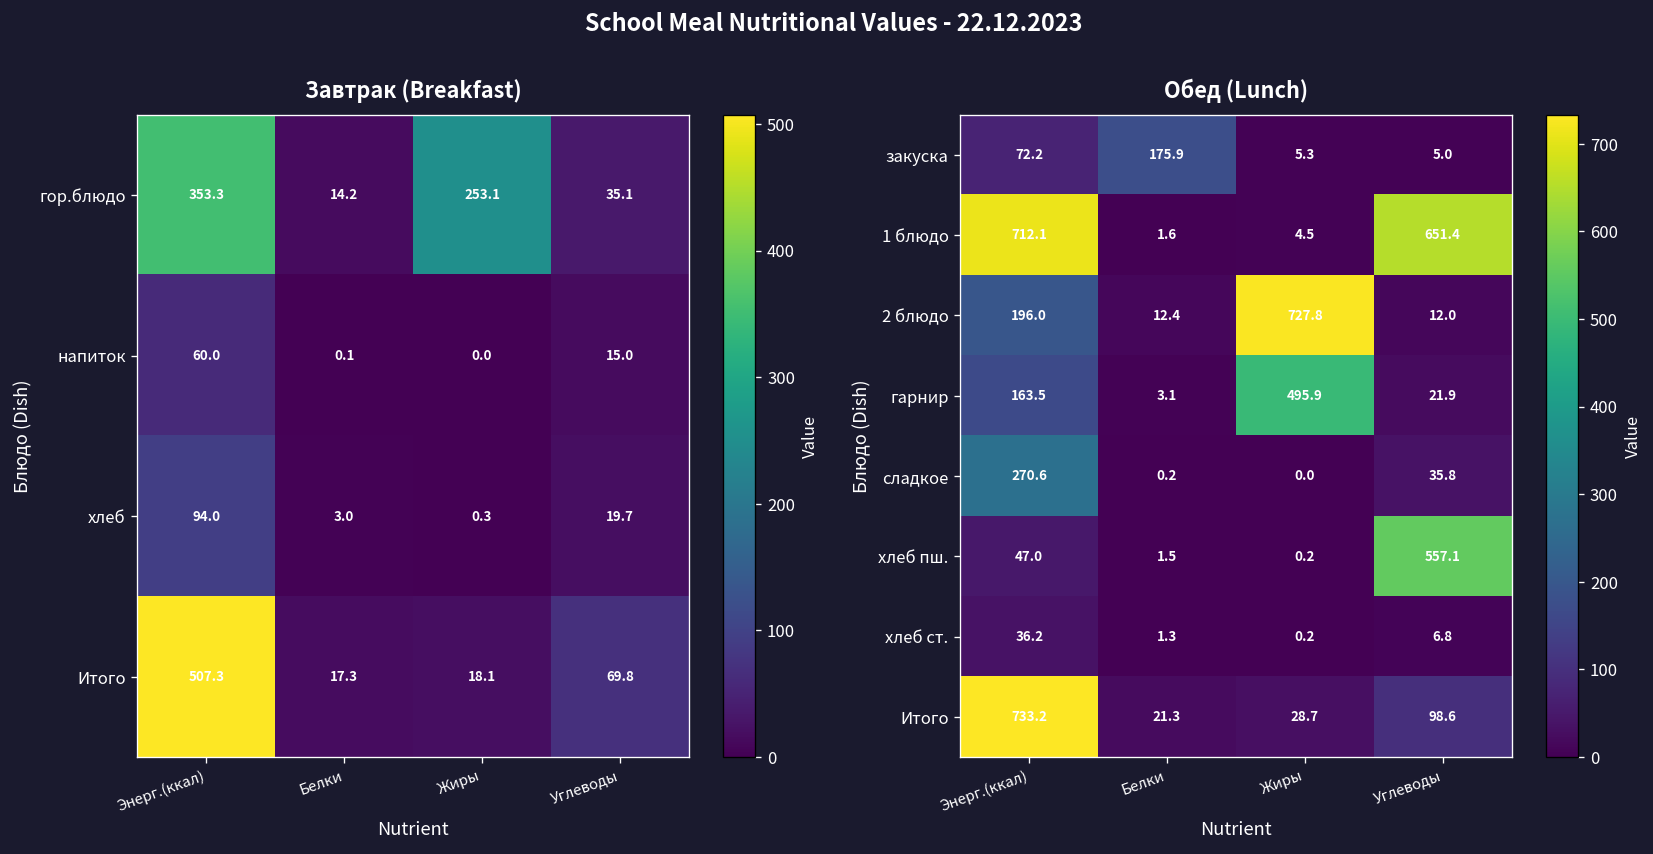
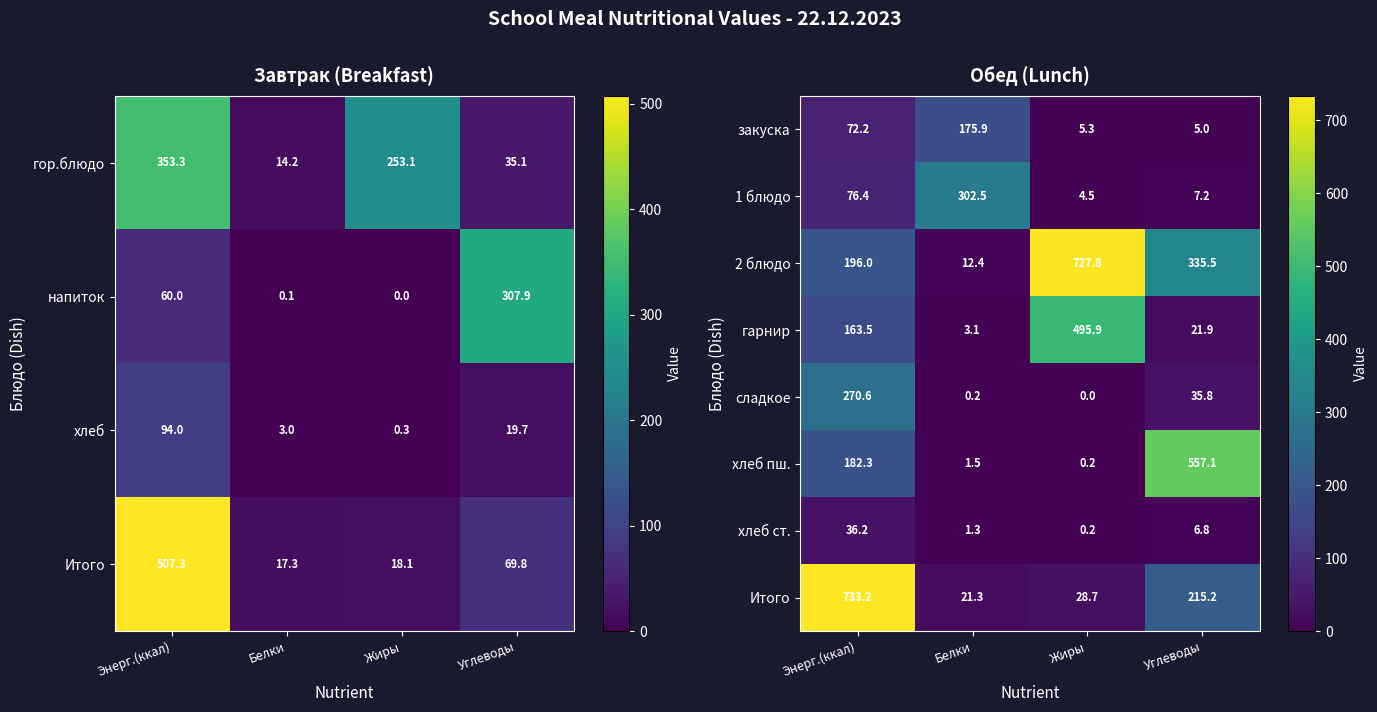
Завтрак (Breakfast), напиток, Углеводы: 15.0 -> 307.9
Обед (Lunch), 1 блюдо, Энерг.(ккал): 712.1 -> 76.4
Обед (Lunch), 1 блюдо, Белки: 1.6 -> 302.5
Обед (Lunch), 1 блюдо, Углеводы: 651.4 -> 7.2
Обед (Lunch), 2 блюдо, Углеводы: 12.0 -> 335.5
Обед (Lunch), хлеб пш., Энерг.(ккал): 47.0 -> 182.3
Обед (Lunch), Итого, Углеводы: 98.6 -> 215.2
